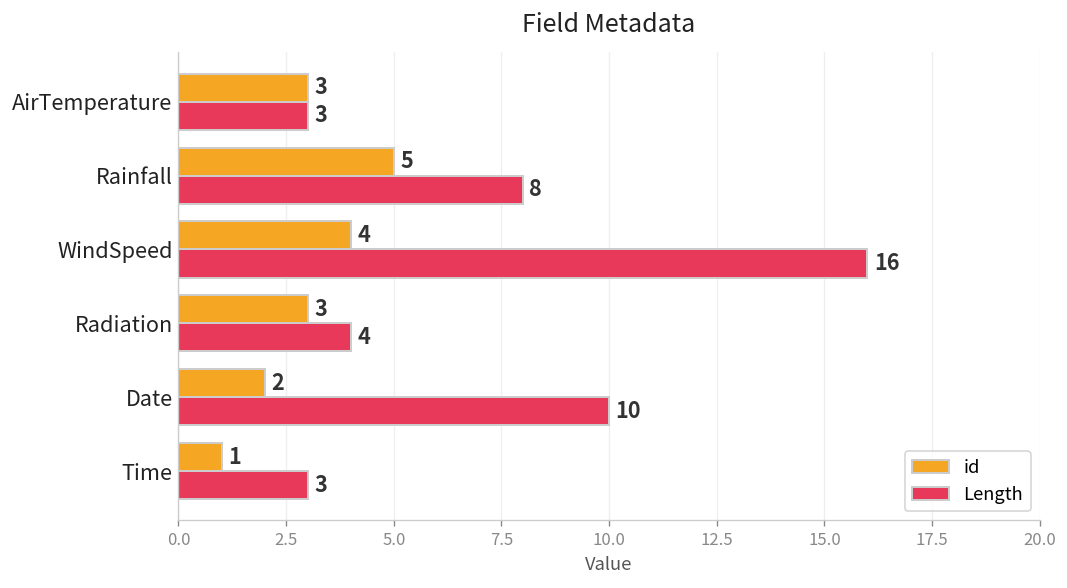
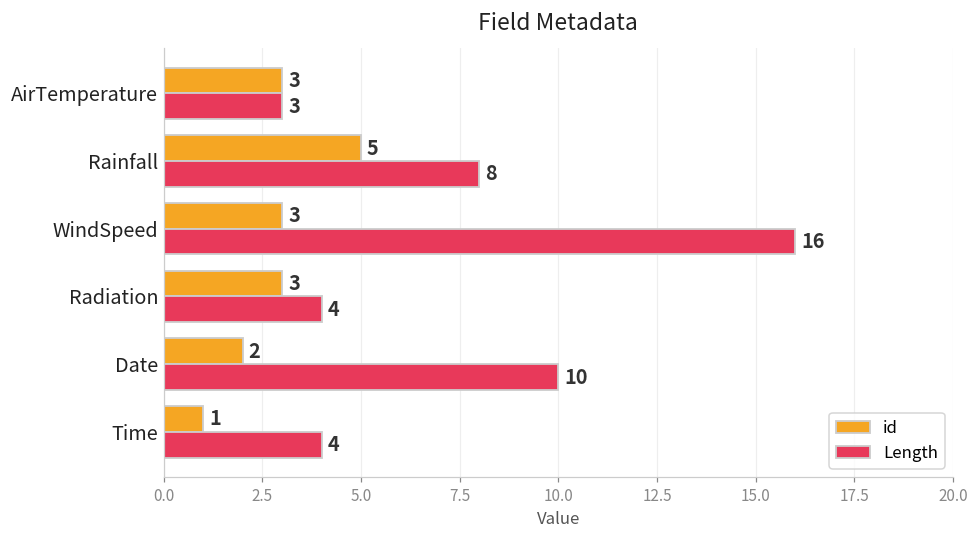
id, WindSpeed: 4 -> 3
Length, Time: 3 -> 4
